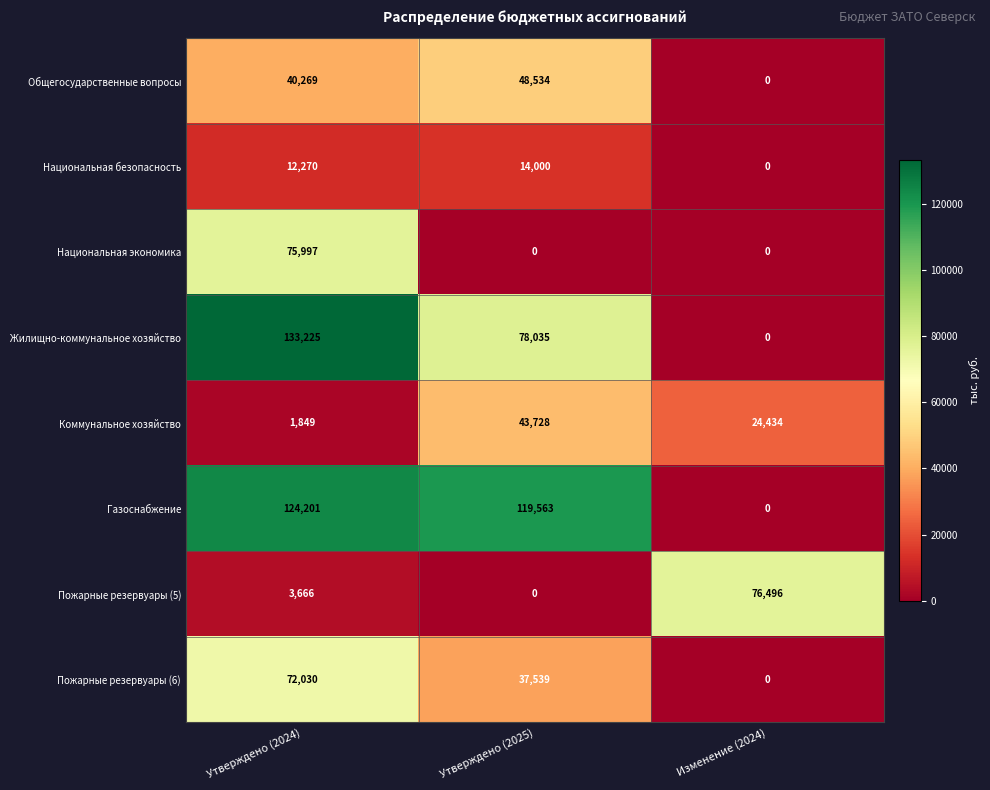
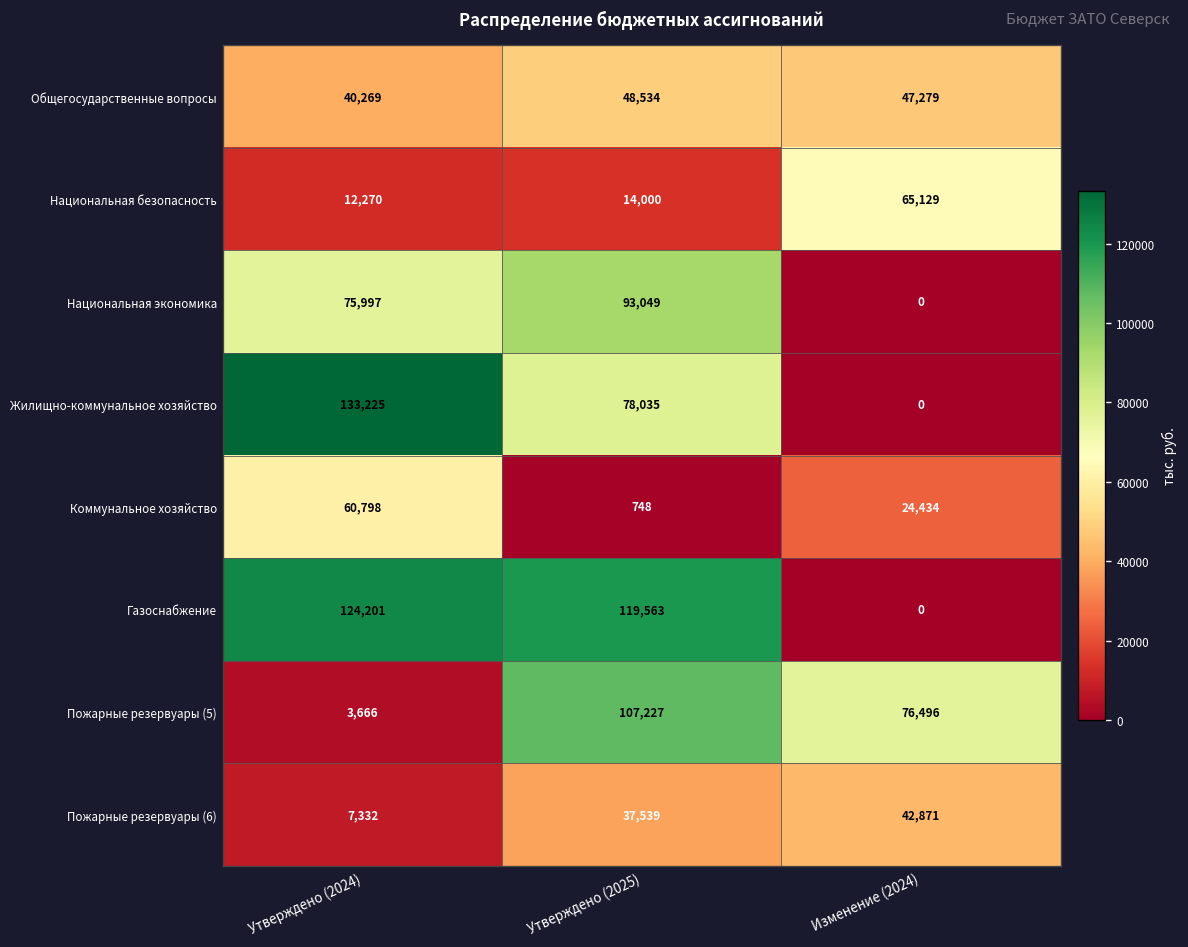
Общегосударственные вопросы, Изменение (2024): 0 -> 47,279
Национальная безопасность, Изменение (2024): 0 -> 65,129
Национальная экономика, Утверждено (2025): 0 -> 93,049
Коммунальное хозяйство, Утверждено (2024): 1,849 -> 60,798
Коммунальное хозяйство, Утверждено (2025): 43,728 -> 748
Пожарные резервуары (5), Утверждено (2025): 0 -> 107,227
Пожарные резервуары (6), Утверждено (2024): 72,030 -> 7,332
Пожарные резервуары (6), Изменение (2024): 0 -> 42,871
